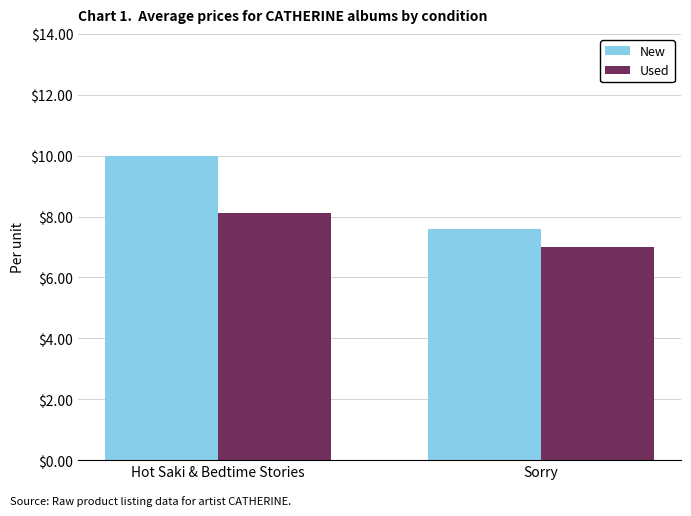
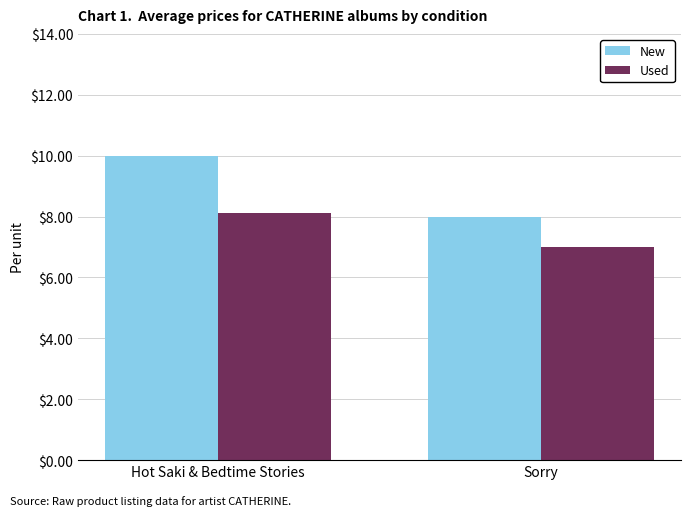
New, Sorry: $7.6 -> $8.0
